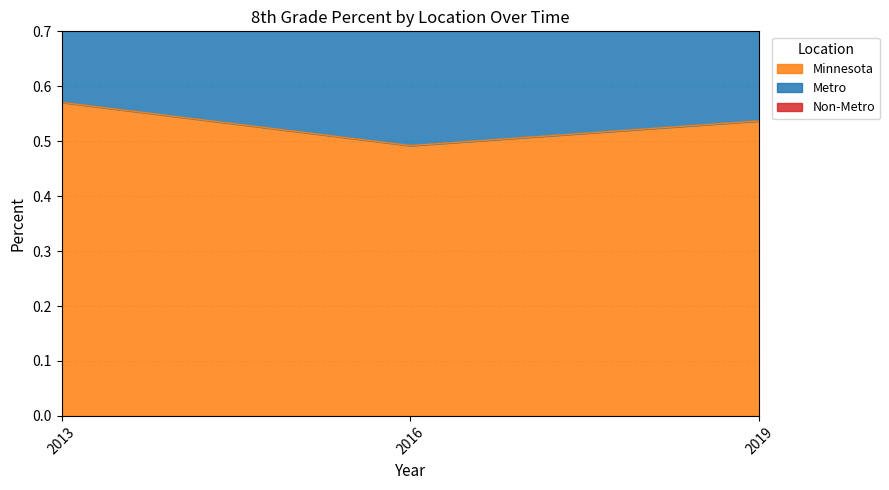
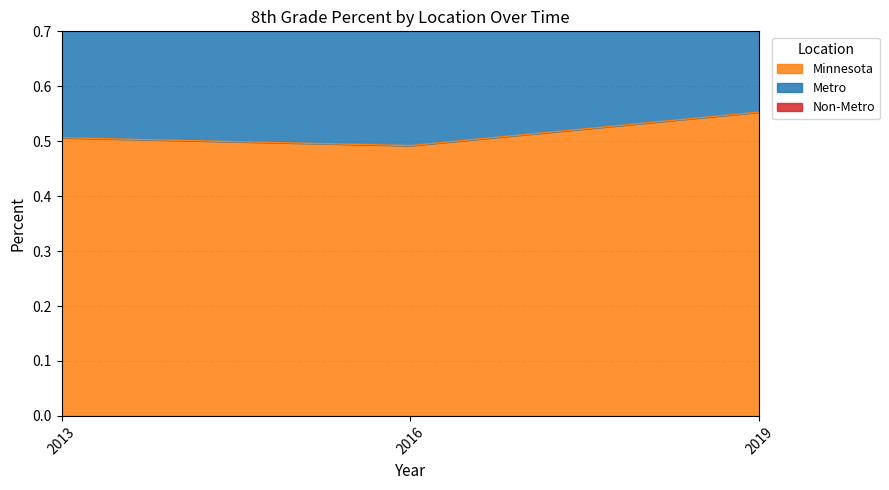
Minnesota, 2013: 0.57 -> 0.51
Minnesota, 2019: 0.54 -> 0.55
